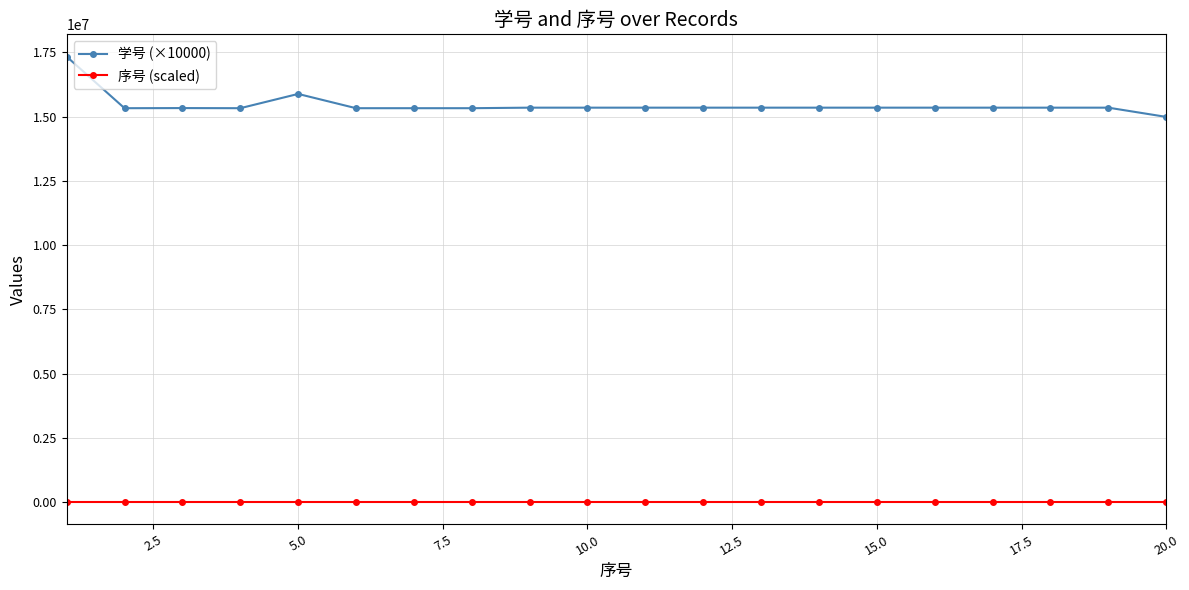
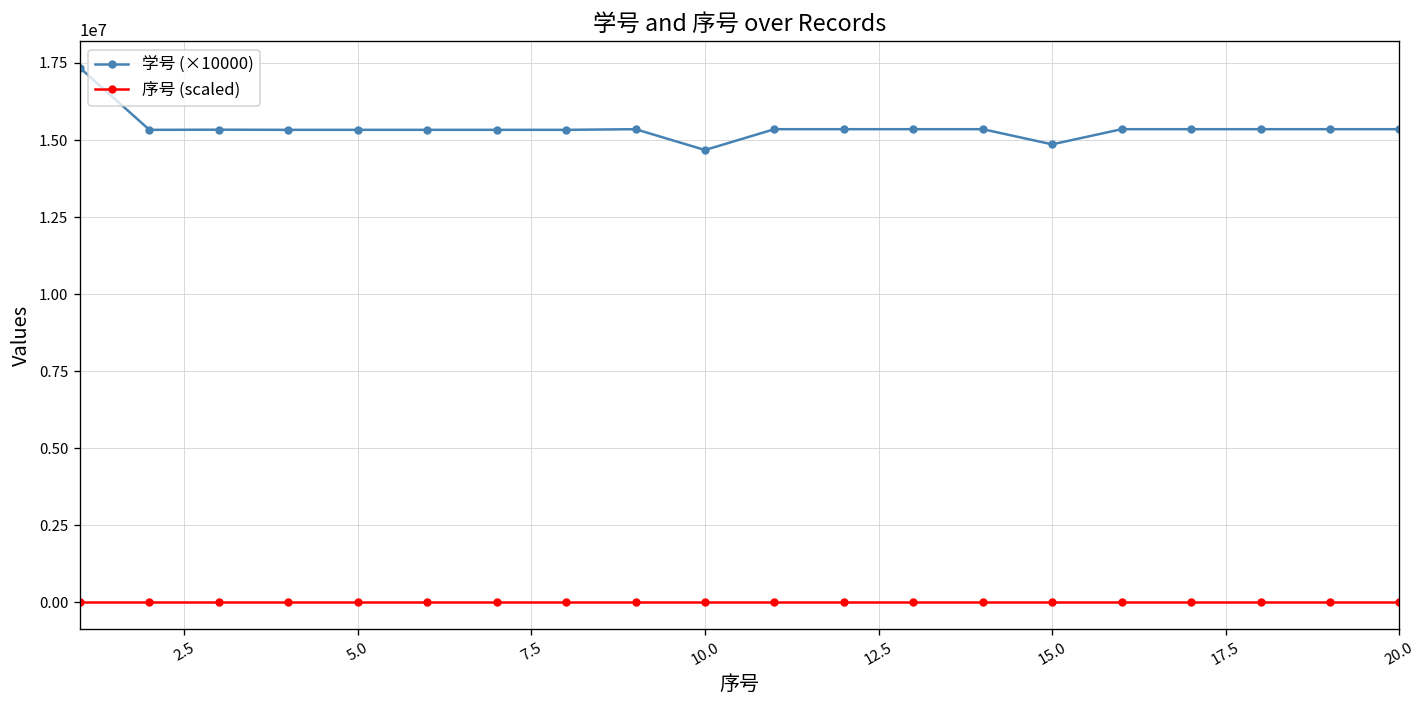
学号 (×10000), 5.0: 15900000 -> 15300000
学号 (×10000), 10.0: 15400000 -> 14700000
学号 (×10000), 15.0: 15400000 -> 14900000
学号 (×10000), 20.0: 15000000 -> 15400000
